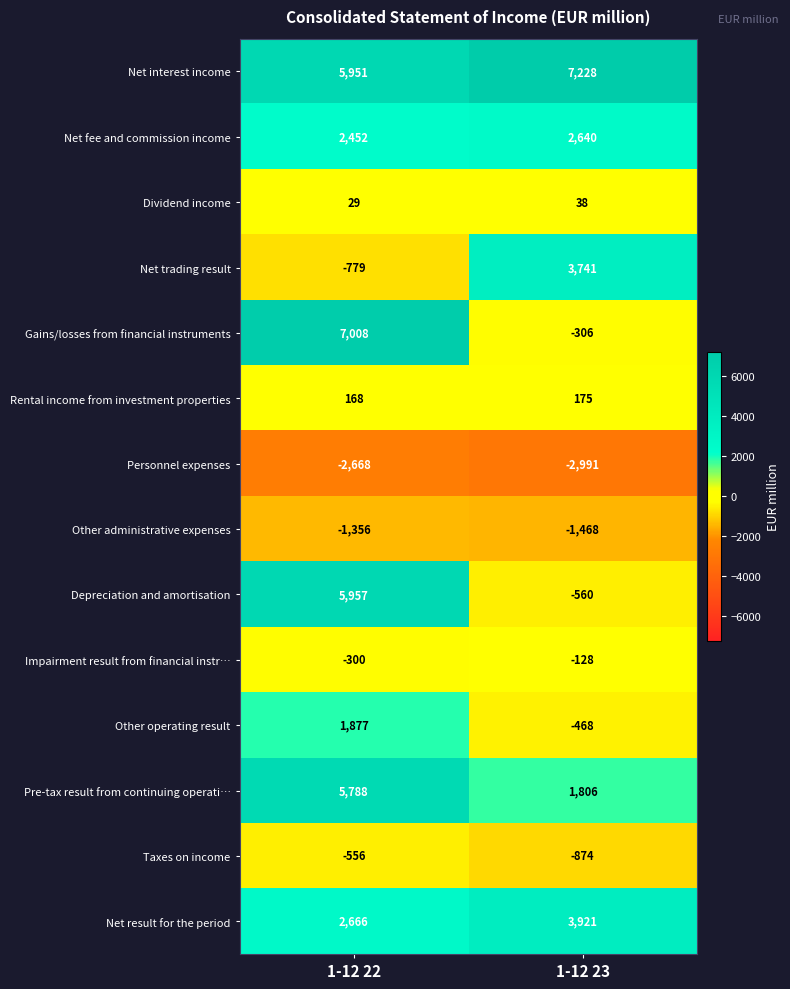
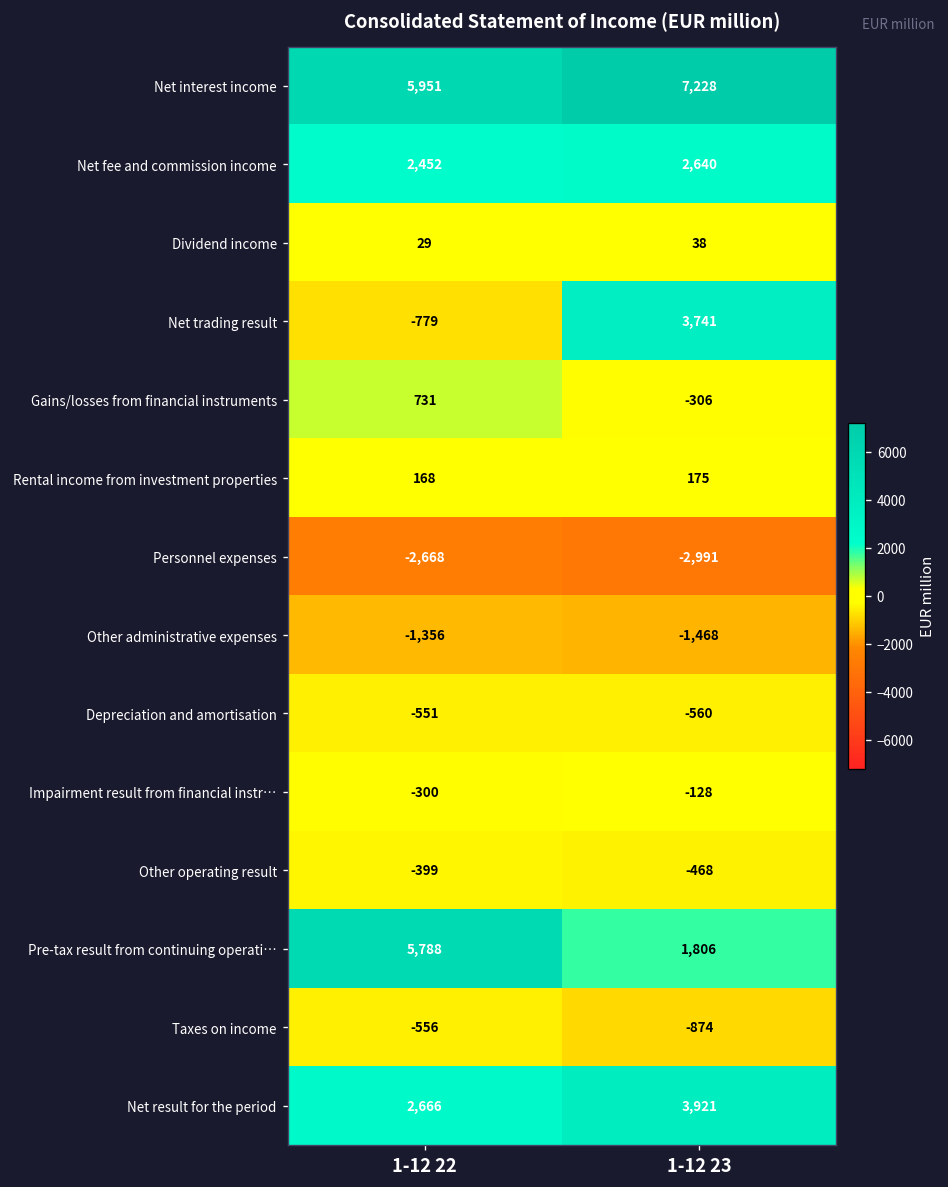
Gains/losses from financial instruments, 1-12 22: 7,008 -> 731
Depreciation and amortisation, 1-12 22: 5,957 -> -551
Other operating result, 1-12 22: 1,877 -> -399
